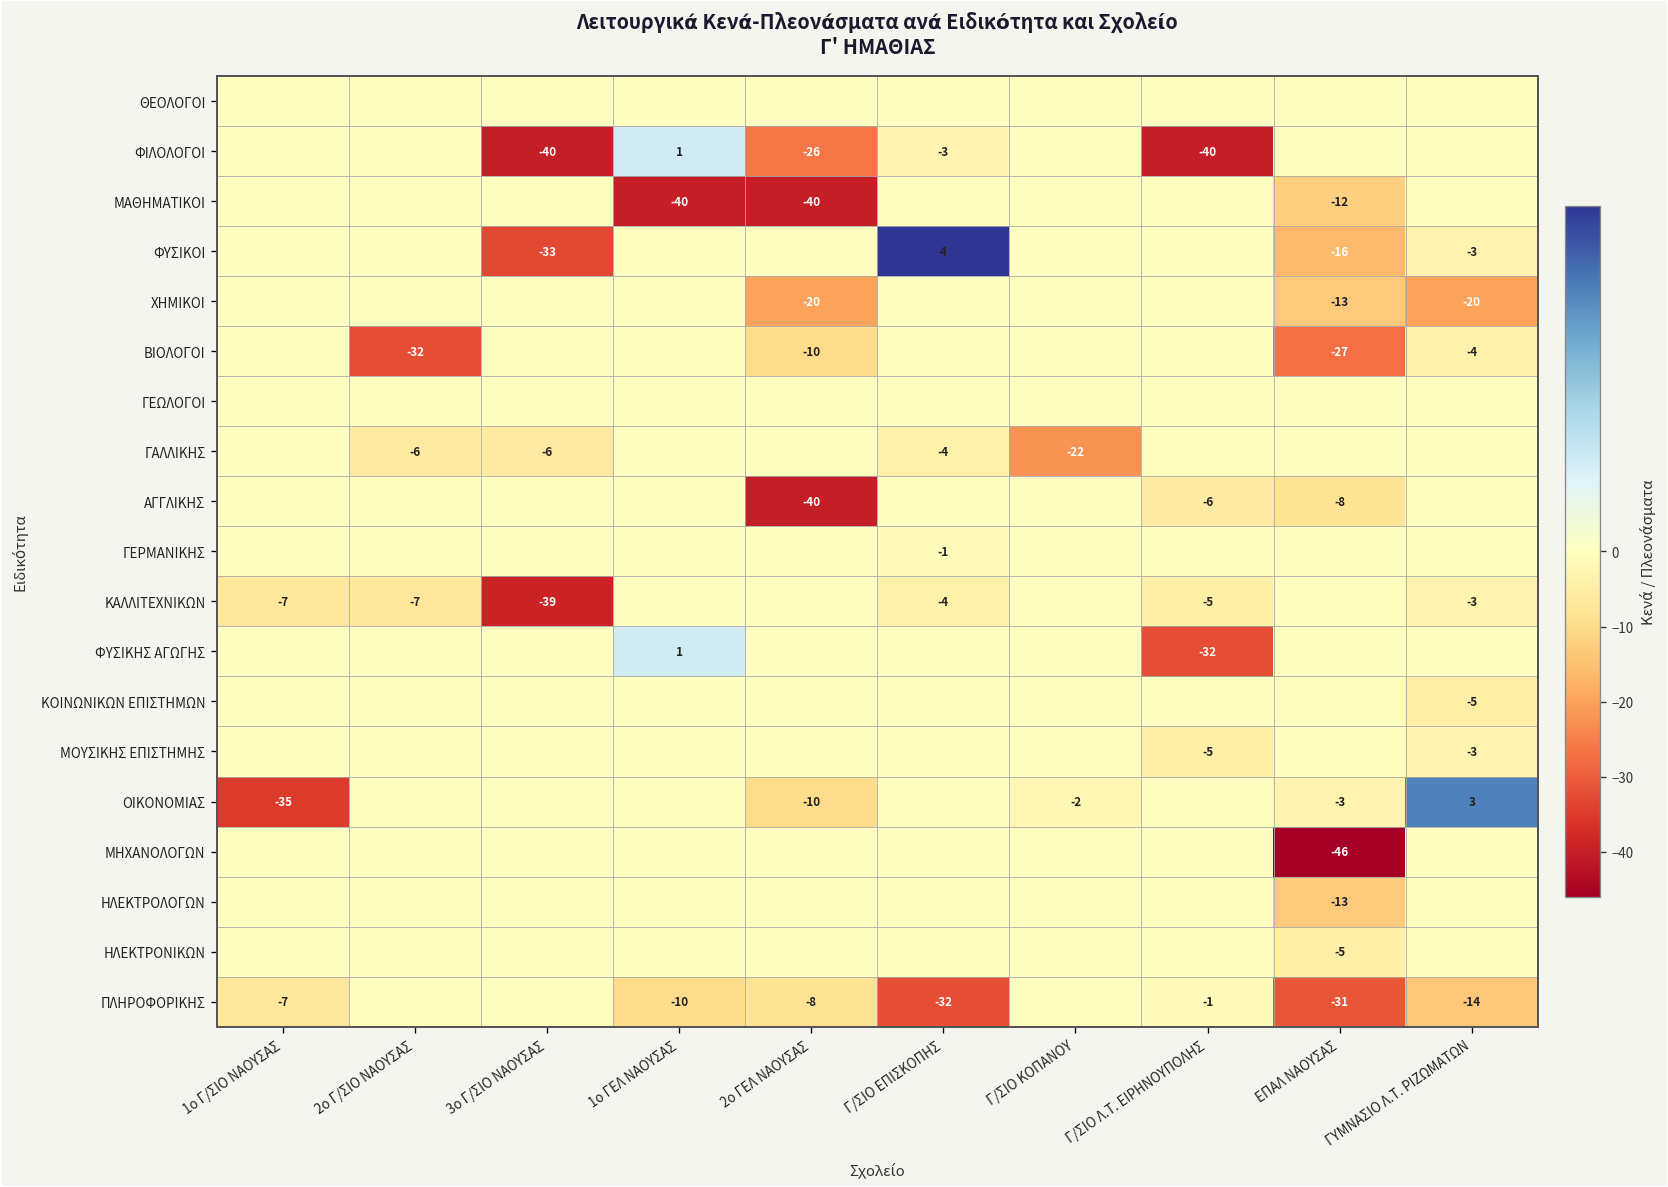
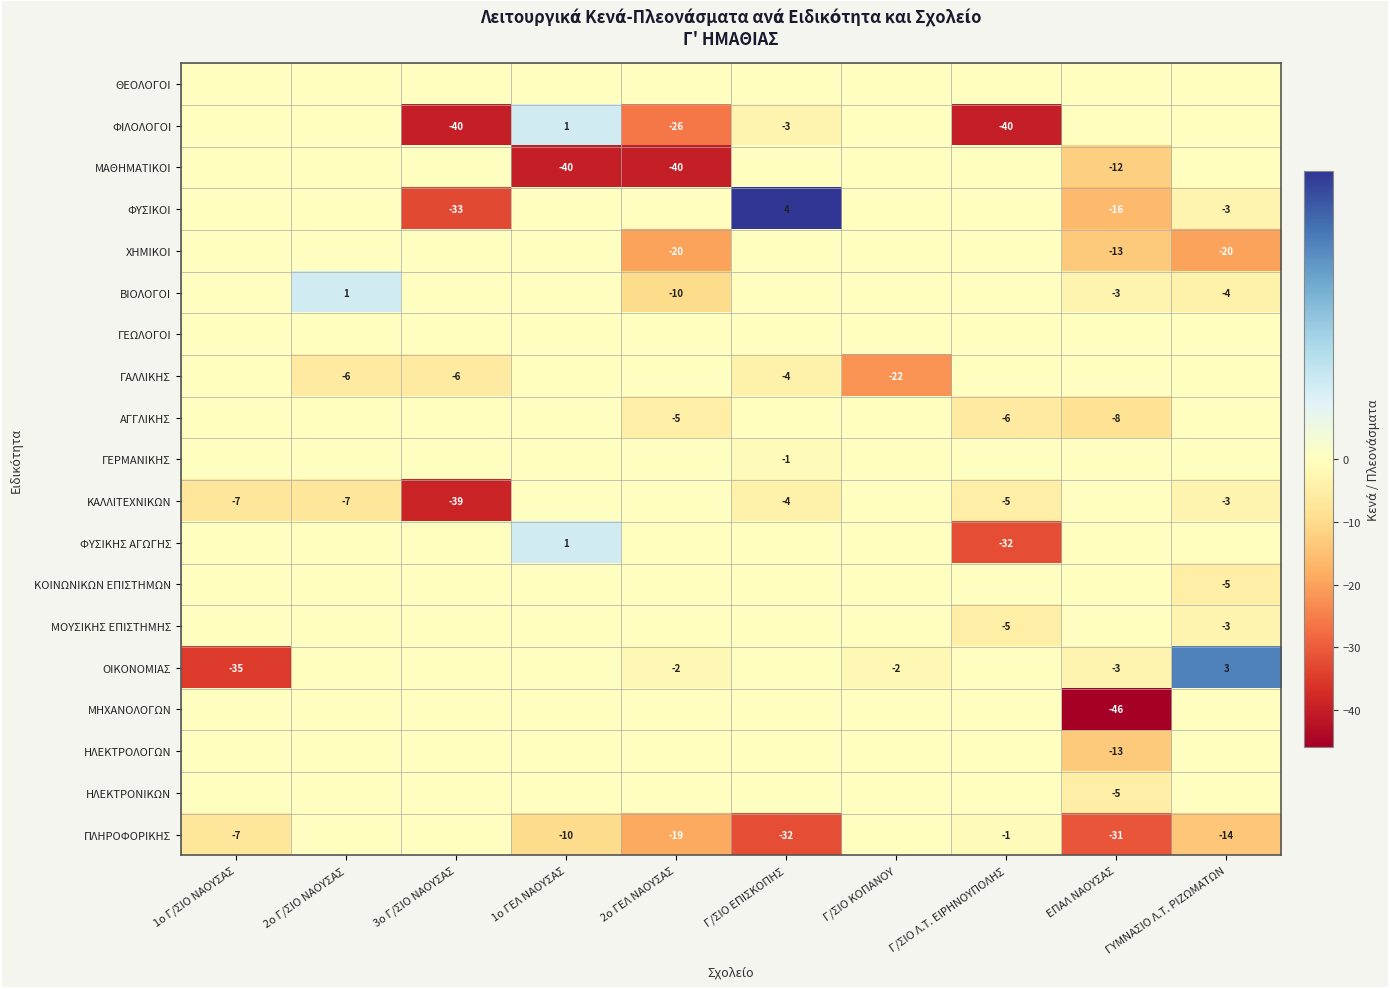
ΒΙΟΛΟΓΟΙ, 2ο Γ/ΣΙΟ ΝΑΟΥΣΑΣ: -32 -> 1
ΒΙΟΛΟΓΟΙ, ΕΠΑΛ ΝΑΟΥΣΑΣ: -27 -> -3
ΑΓΓΛΙΚΗΣ, 2ο ΓΕΛ ΝΑΟΥΣΑΣ: -40 -> -5
OIKONOMΙΑΣ, 2ο ΓΕΛ ΝΑΟΥΣΑΣ: -10 -> -2
ΠΛΗΡΟΦΟΡΙΚΗΣ, 2ο ΓΕΛ ΝΑΟΥΣΑΣ: -8 -> -19
